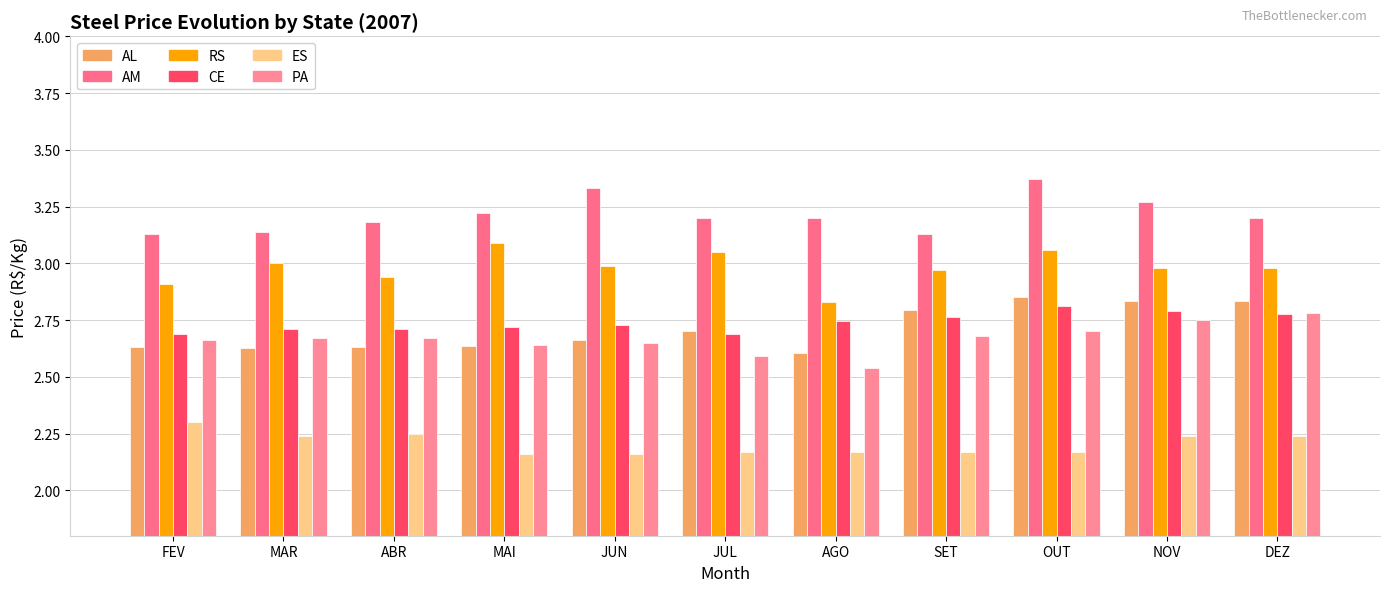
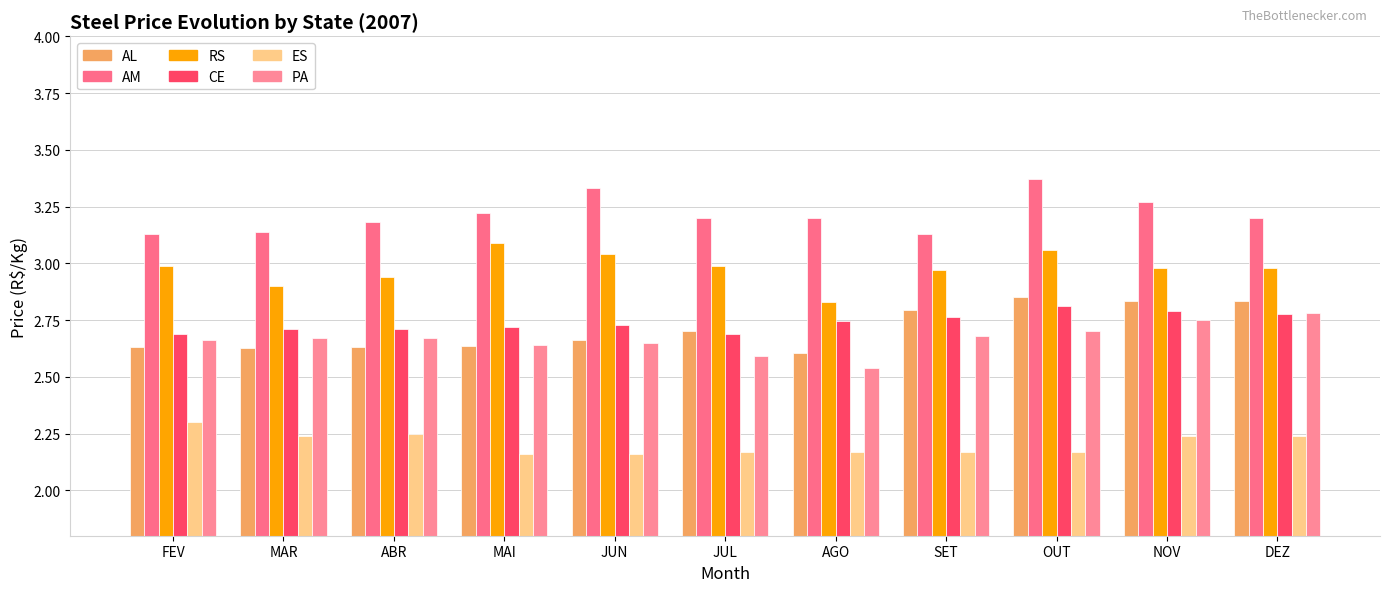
RS, FEV: 2.91 -> 2.99
RS, MAR: 3.0 -> 2.9
RS, JUN: 2.99 -> 3.04
RS, JUL: 3.05 -> 2.99
